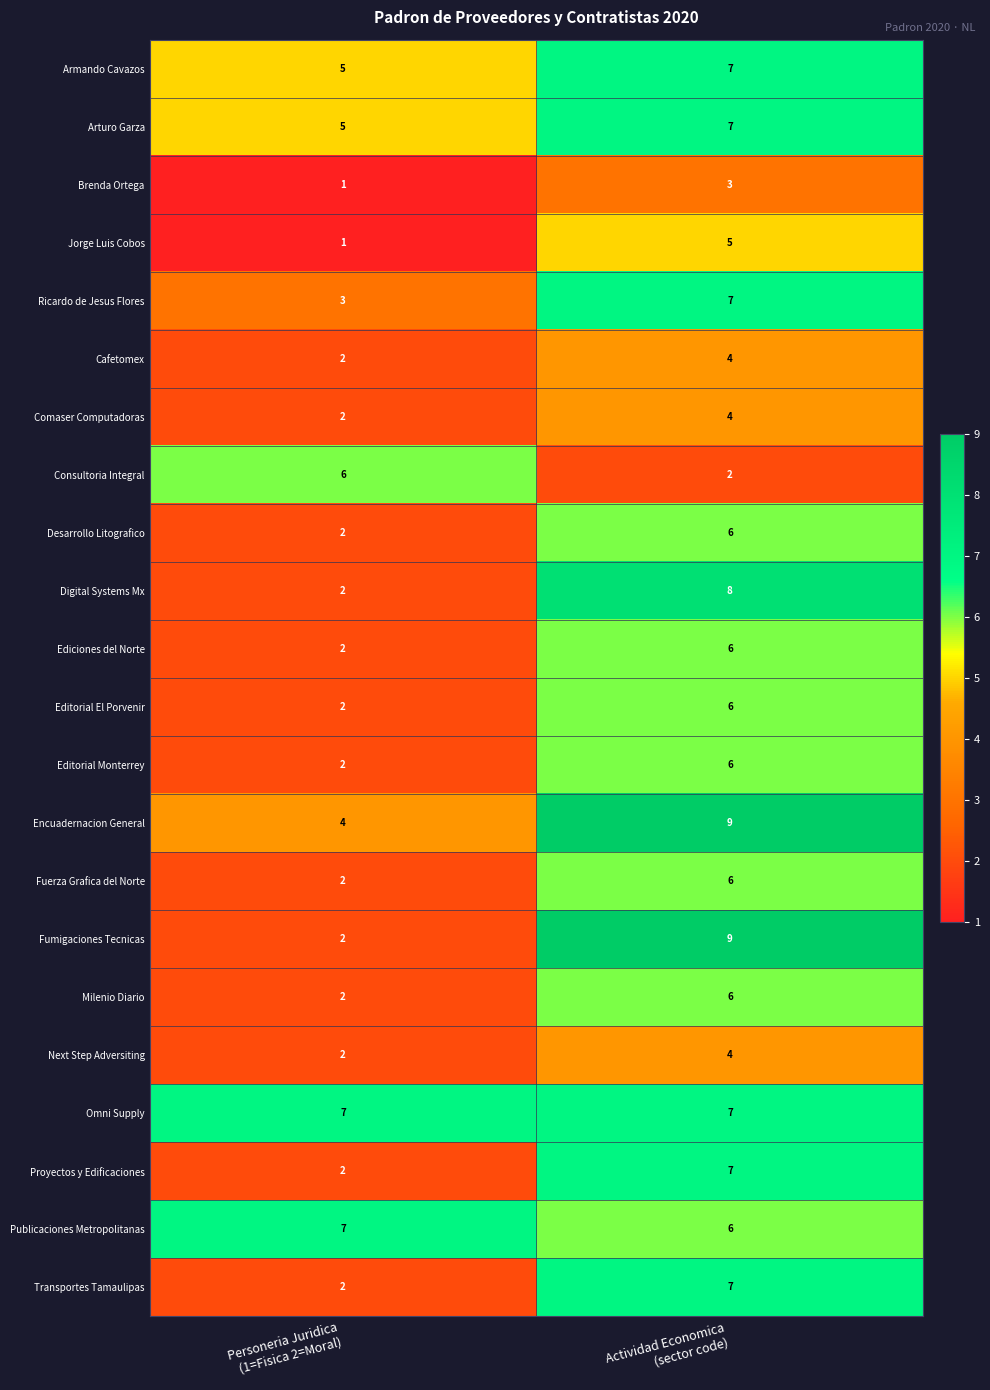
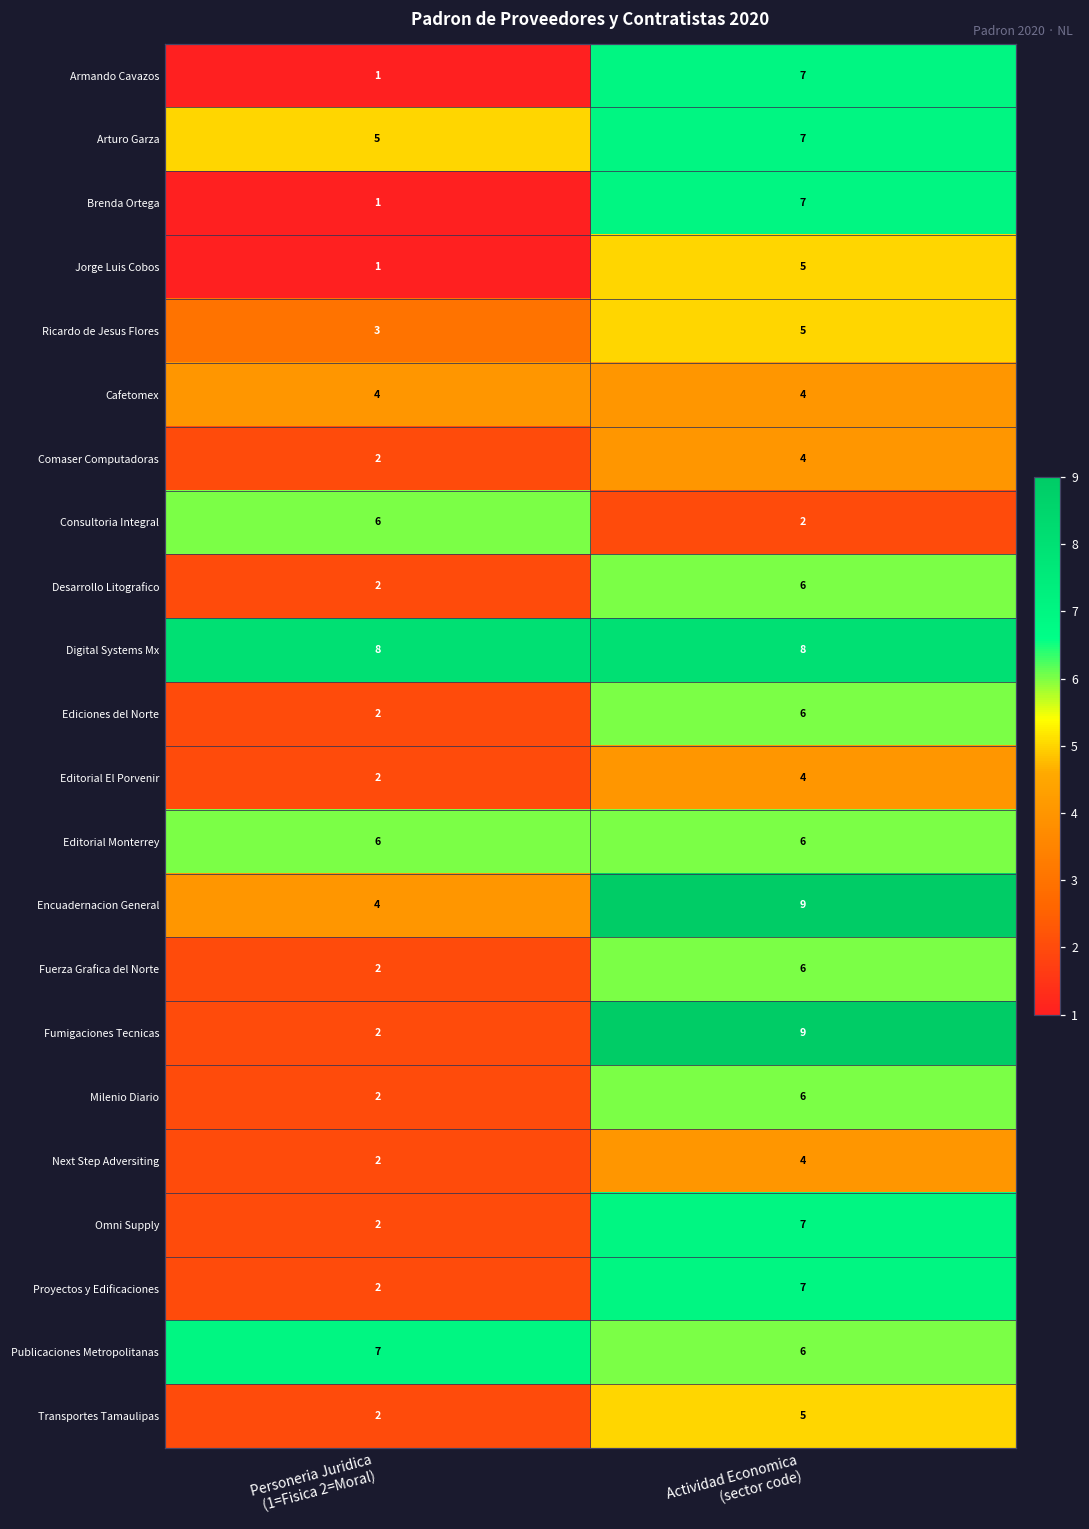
Armando Cavazos, Personeria Juridica (1=Fisica 2=Moral): 5 -> 1
Brenda Ortega, Actividad Economica (sector code): 3 -> 7
Ricardo de Jesus Flores, Actividad Economica (sector code): 7 -> 5
Cafetomex, Personeria Juridica (1=Fisica 2=Moral): 2 -> 4
Digital Systems Mx, Personeria Juridica (1=Fisica 2=Moral): 2 -> 8
Editorial El Porvenir, Actividad Economica (sector code): 6 -> 4
Editorial Monterrey, Personeria Juridica (1=Fisica 2=Moral): 2 -> 6
Omni Supply, Personeria Juridica (1=Fisica 2=Moral): 7 -> 2
Transportes Tamaulipas, Actividad Economica (sector code): 7 -> 5
